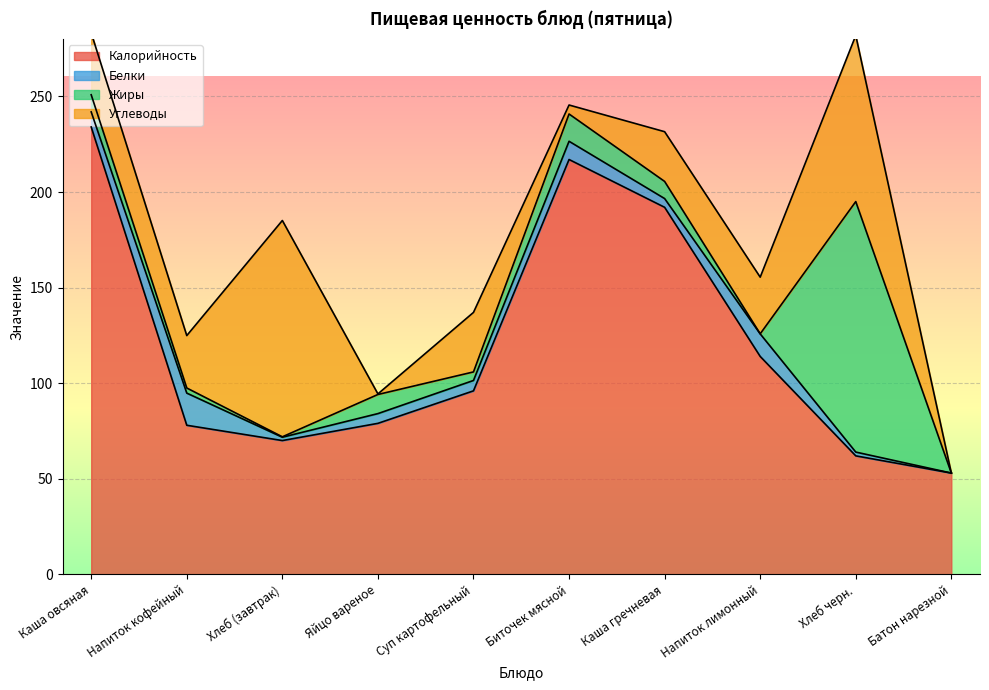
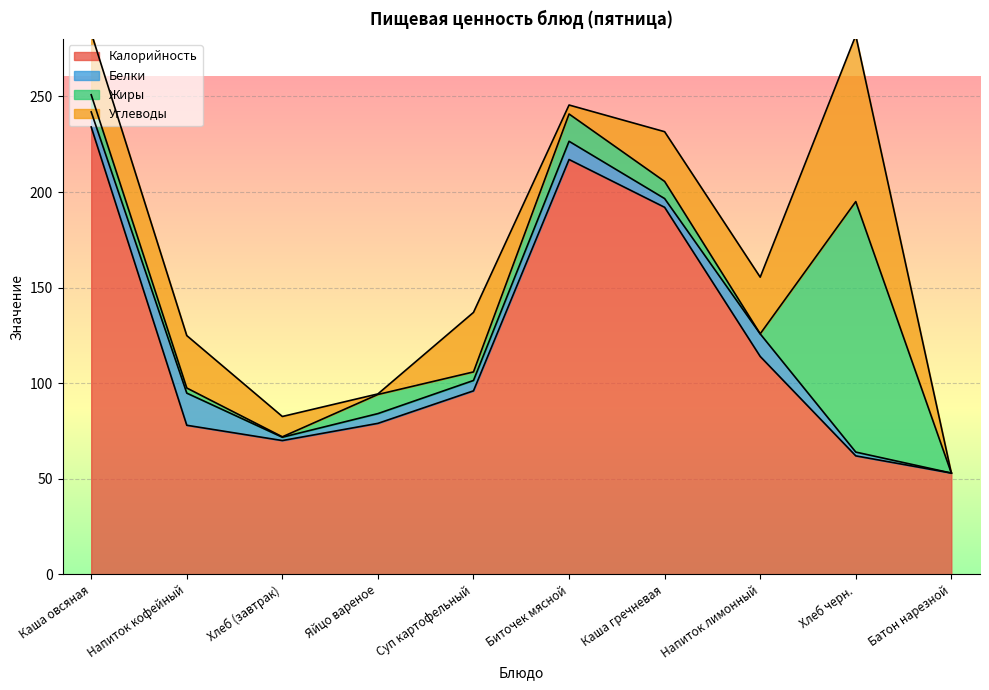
Углеводы, Хлеб (завтрак): 113 -> 11
